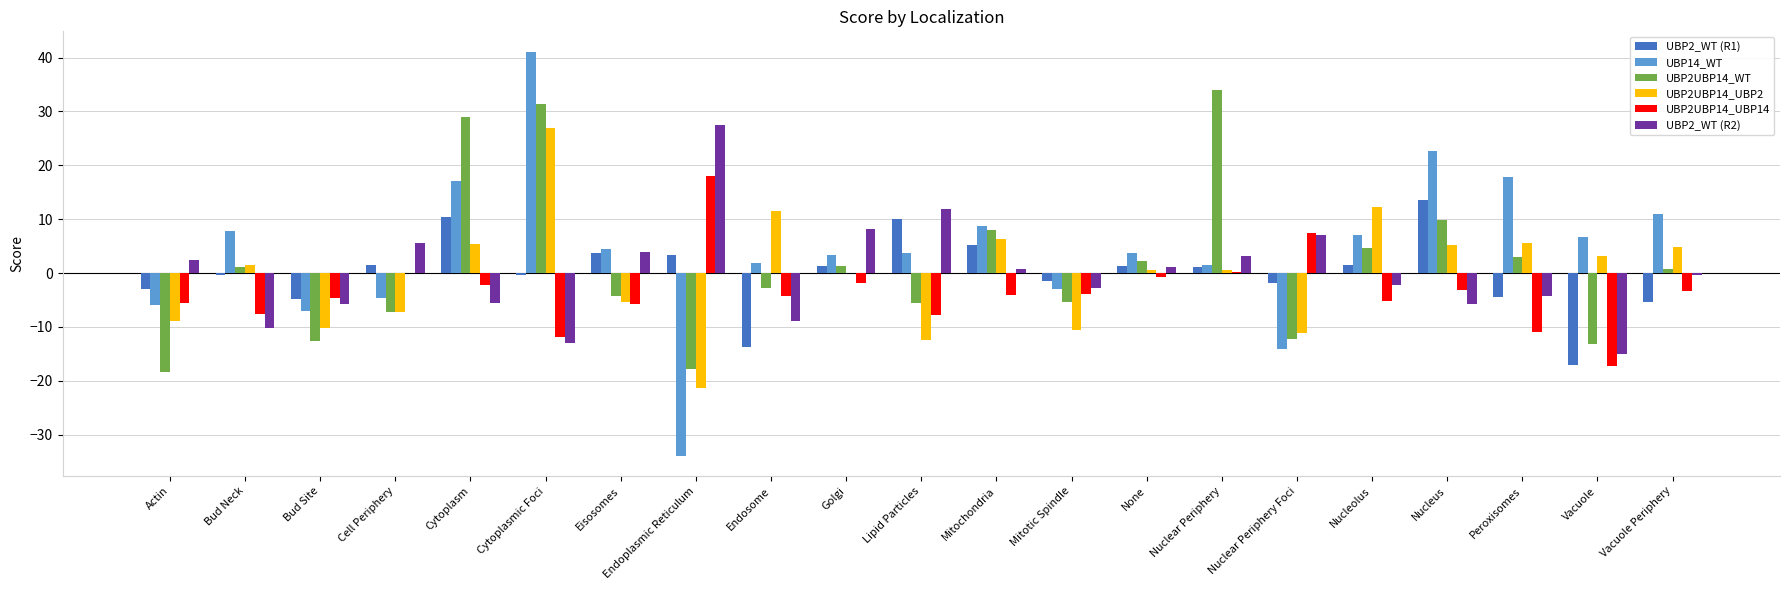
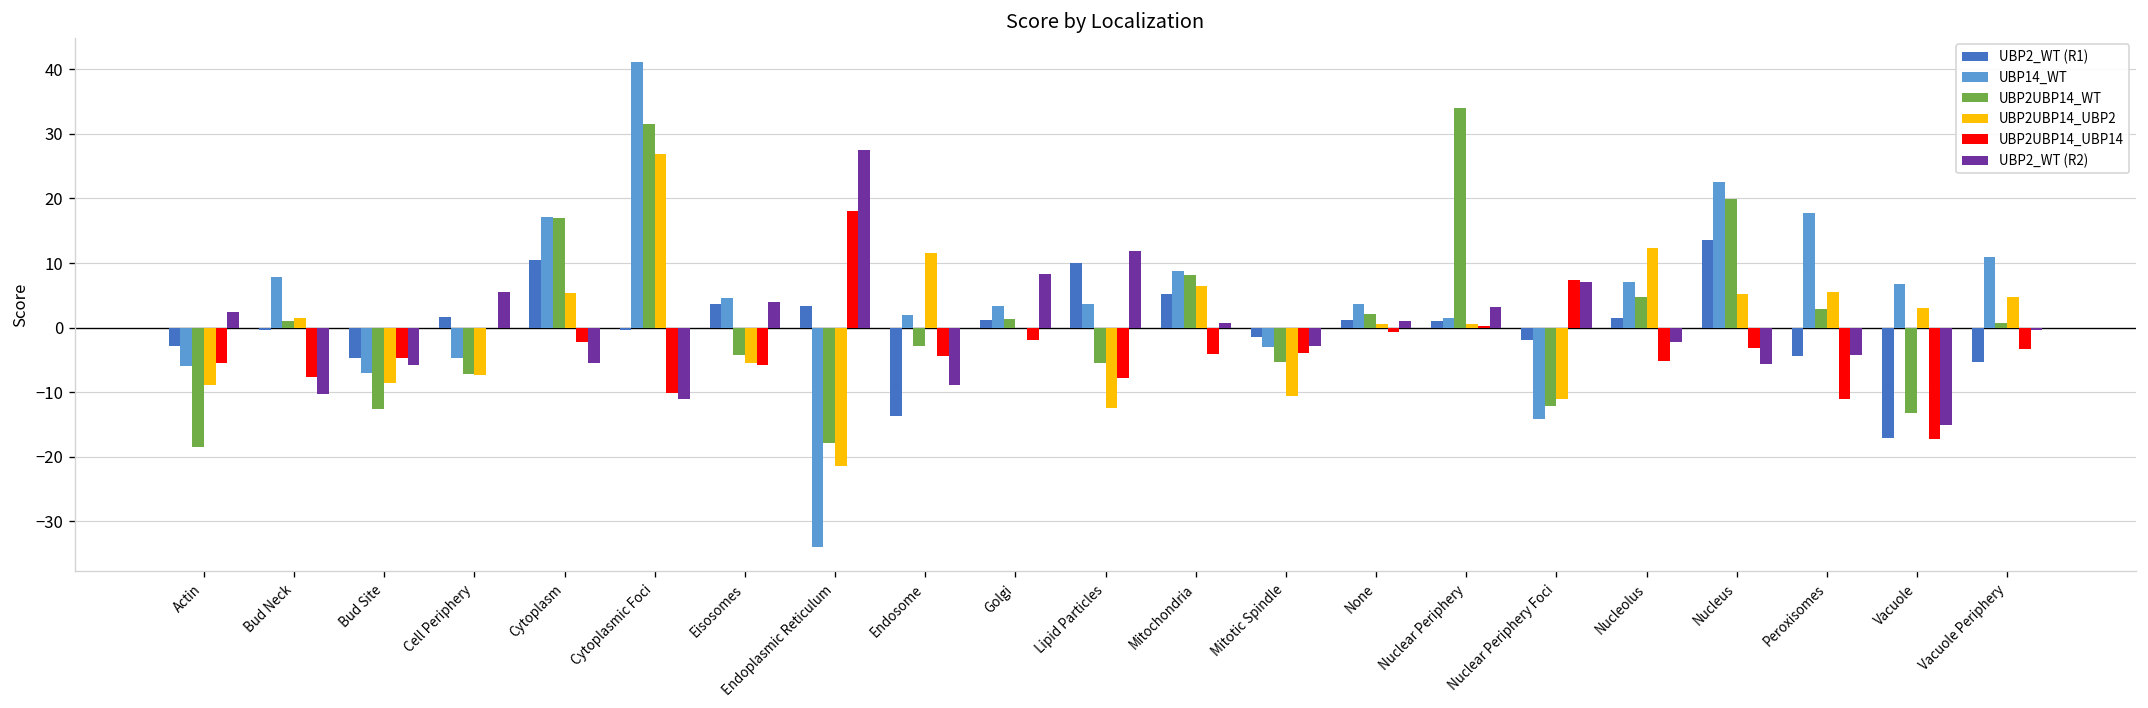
UBP2UBP14_UBP2, Bud Site: -10 -> -9
UBP2UBP14_WT, Cytoplasm: 29 -> 17
UBP2UBP14_UBP14, Cytoplasmic Foci: -12 -> -10
UBP2_WT (R2), Cytoplasmic Foci: -13 -> -11
UBP2UBP14_WT, Nucleus: 10 -> 20
